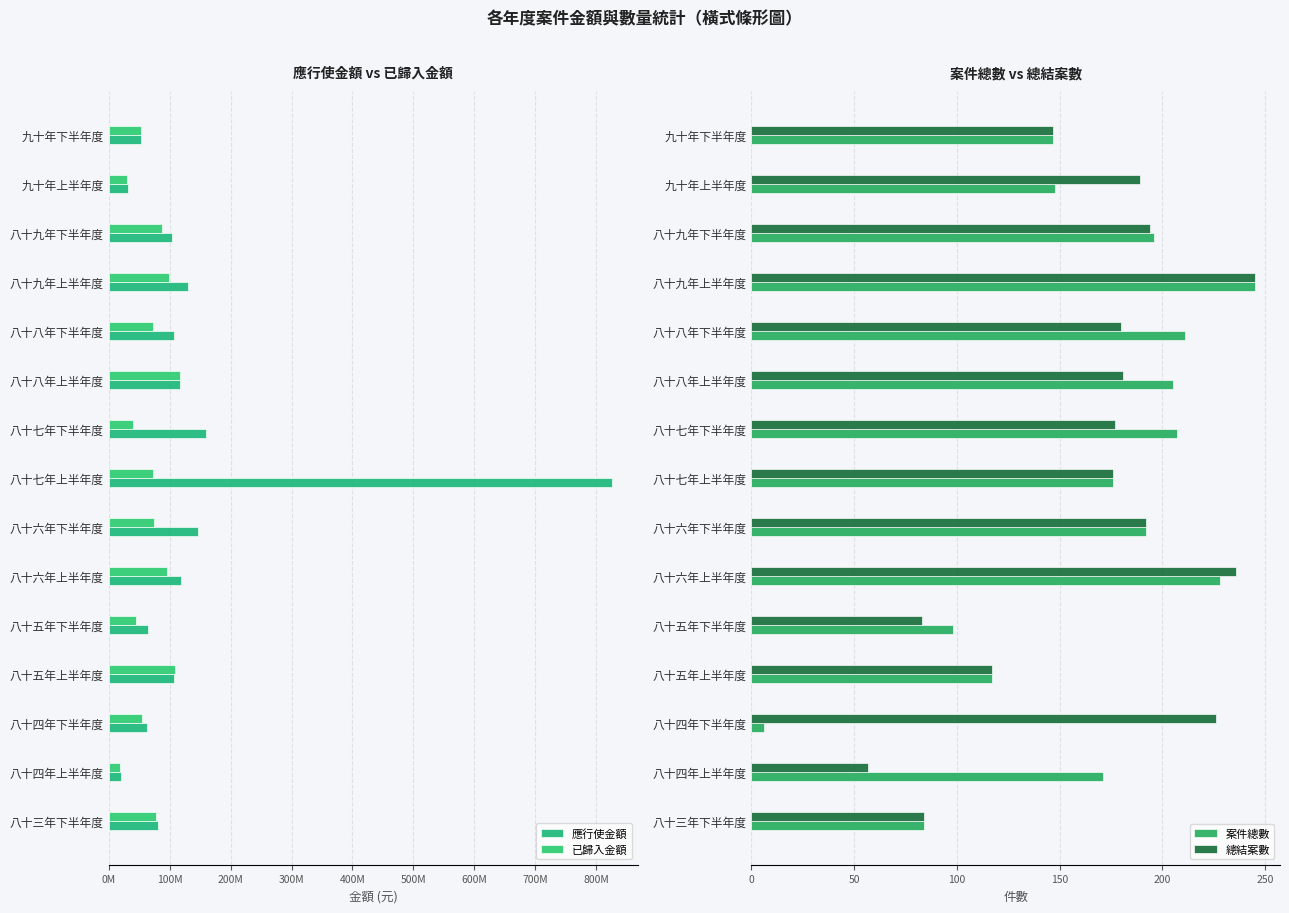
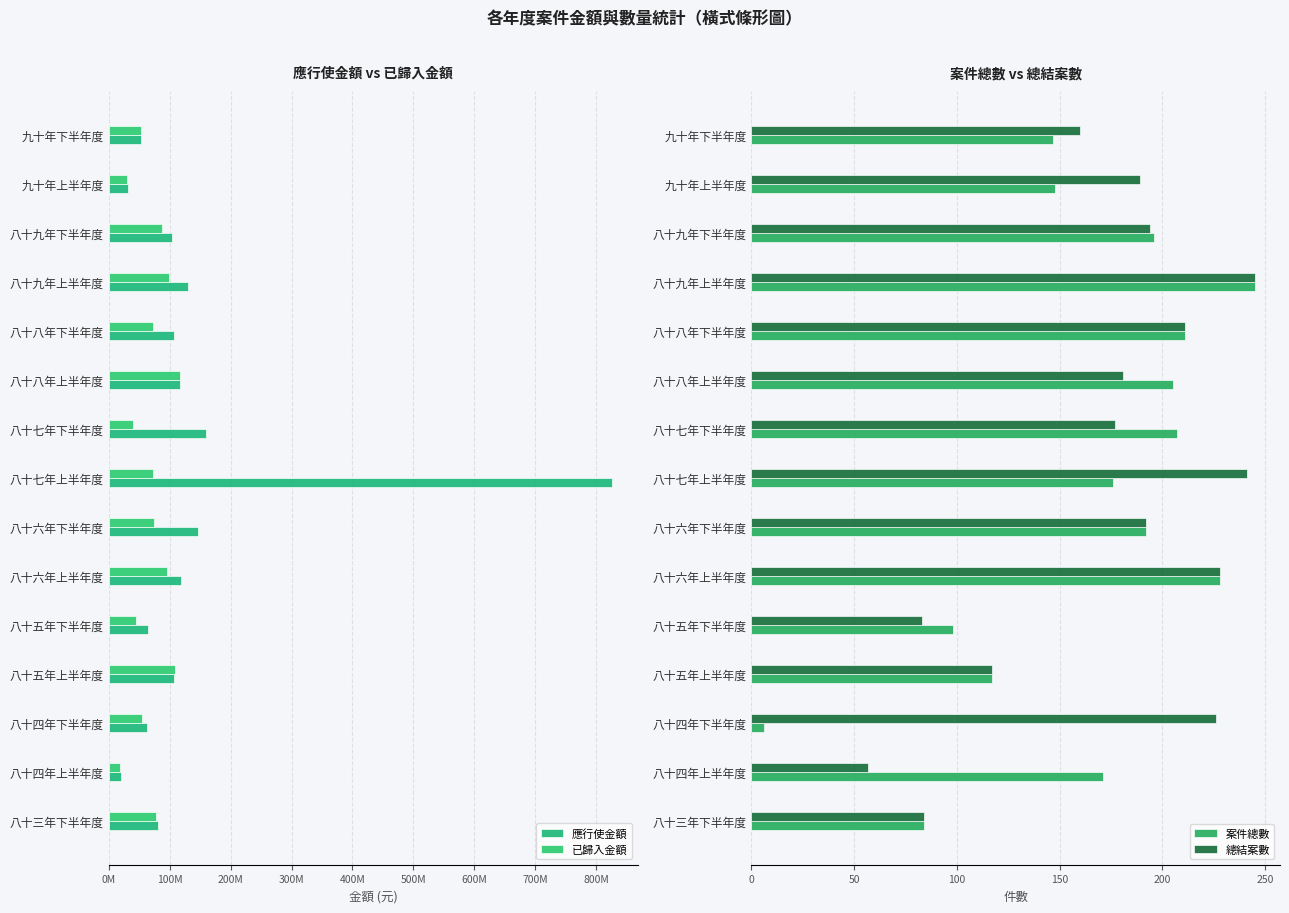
案件總數 vs 總結案數, 總結案數, 九十年下半年度: 147 -> 160
案件總數 vs 總結案數, 總結案數, 八十八年下半年度: 180 -> 211
案件總數 vs 總結案數, 總結案數, 八十七年上半年度: 176 -> 241
案件總數 vs 總結案數, 總結案數, 八十六年上半年度: 236 -> 228
